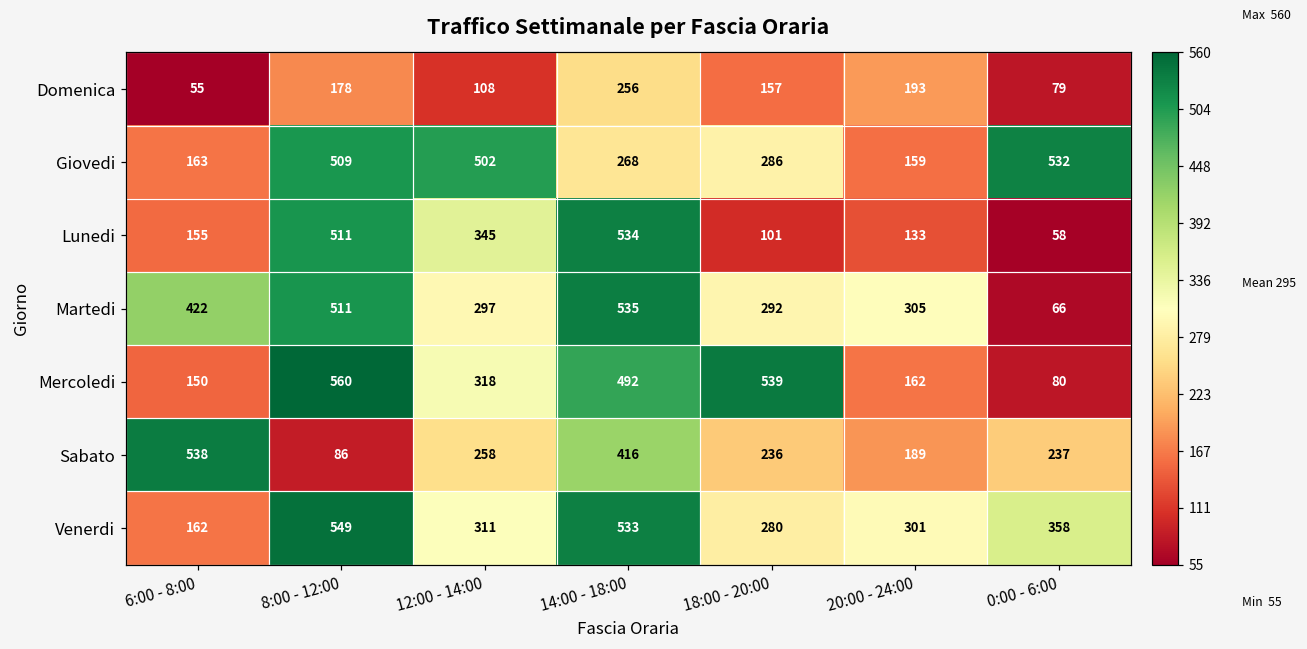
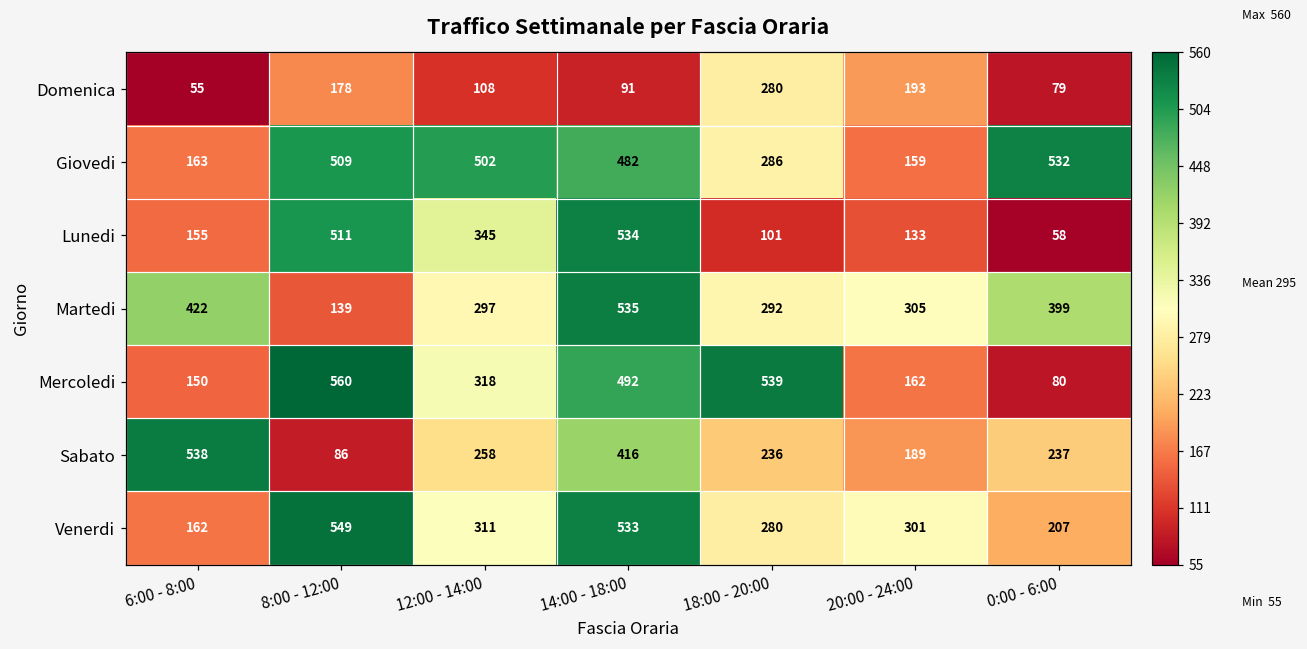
Domenica, 14:00 - 18:00: 256 -> 91
Domenica, 18:00 - 20:00: 157 -> 280
Giovedi, 14:00 - 18:00: 268 -> 482
Martedi, 8:00 - 12:00: 511 -> 139
Martedi, 0:00 - 6:00: 66 -> 399
Venerdi, 0:00 - 6:00: 358 -> 207
